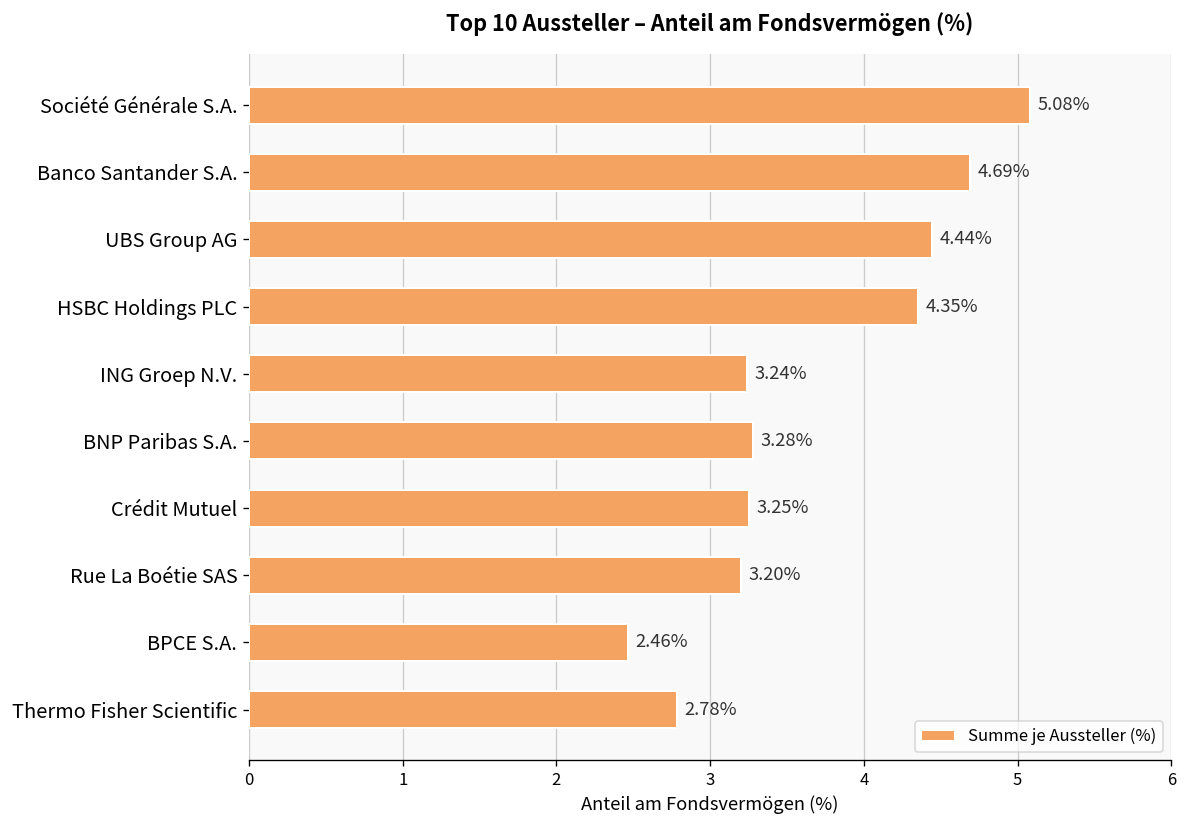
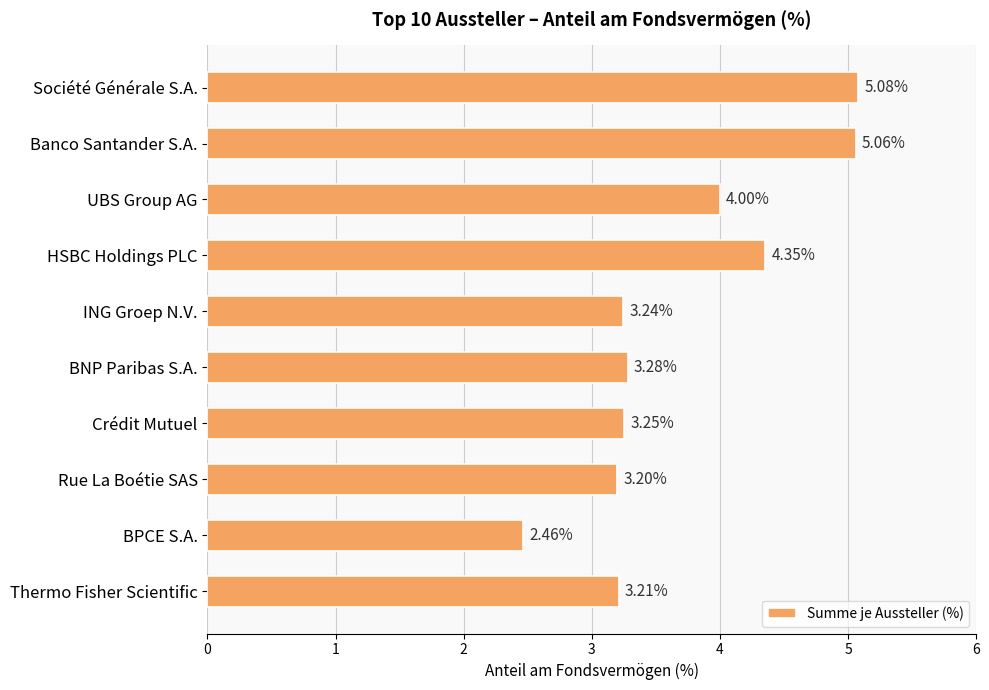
Banco Santander S.A.: 4.69% -> 5.06%
UBS Group AG: 4.44% -> 4.00%
Thermo Fisher Scientific: 2.78% -> 3.21%
